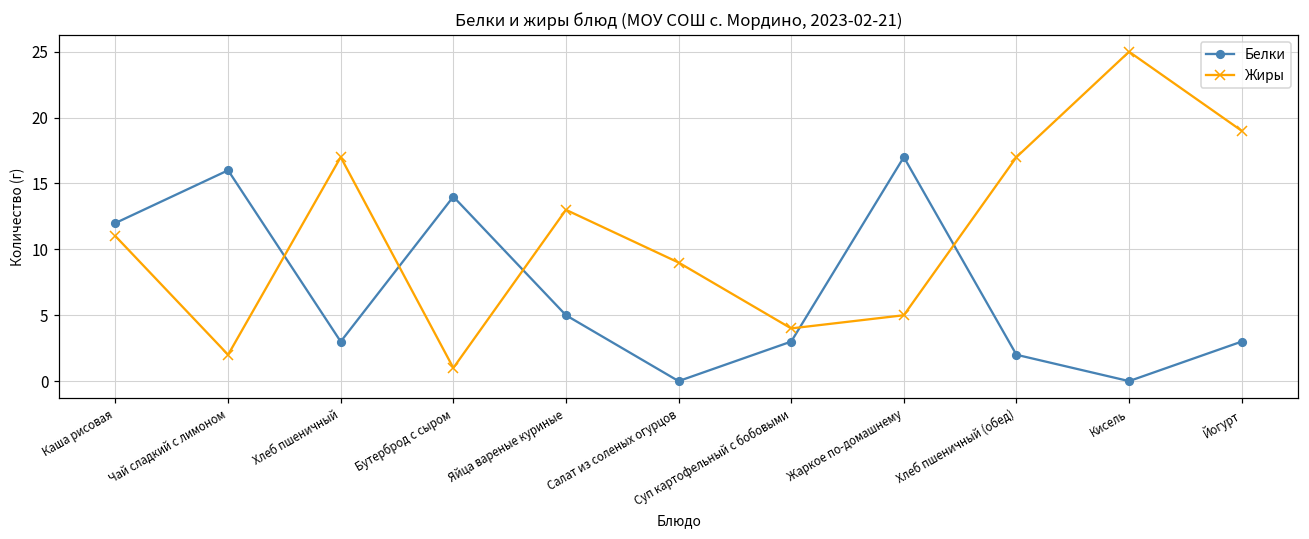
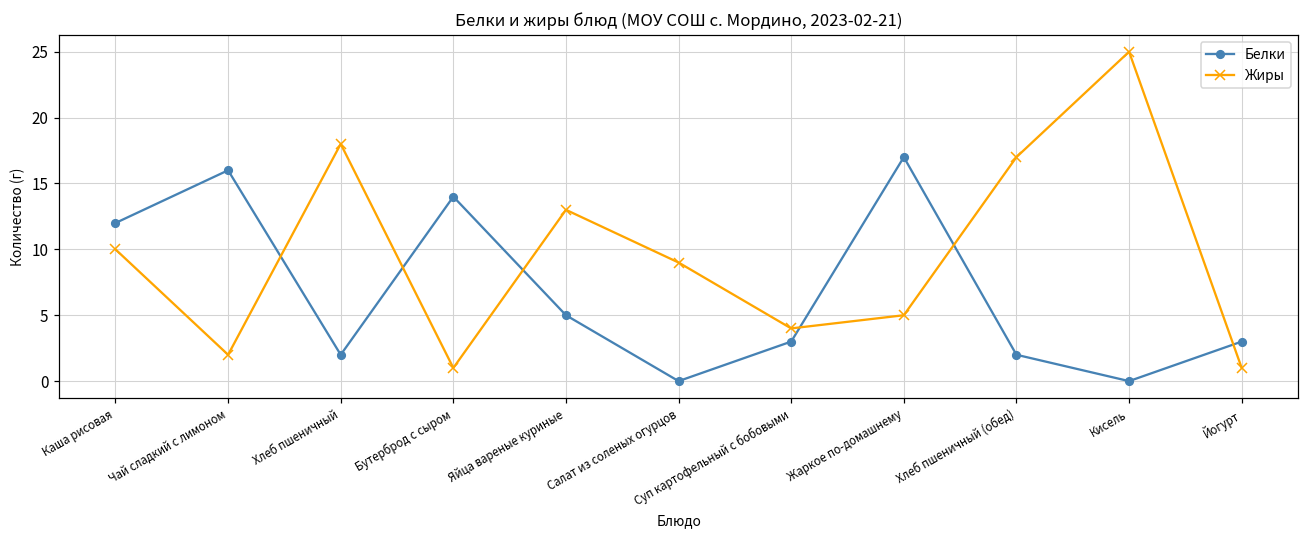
Жиры, Каша рисовая: 11 -> 10
Белки, Хлеб пшеничный: 3 -> 2
Жиры, Хлеб пшеничный: 17 -> 18
Жиры, Йогурт: 19 -> 1
